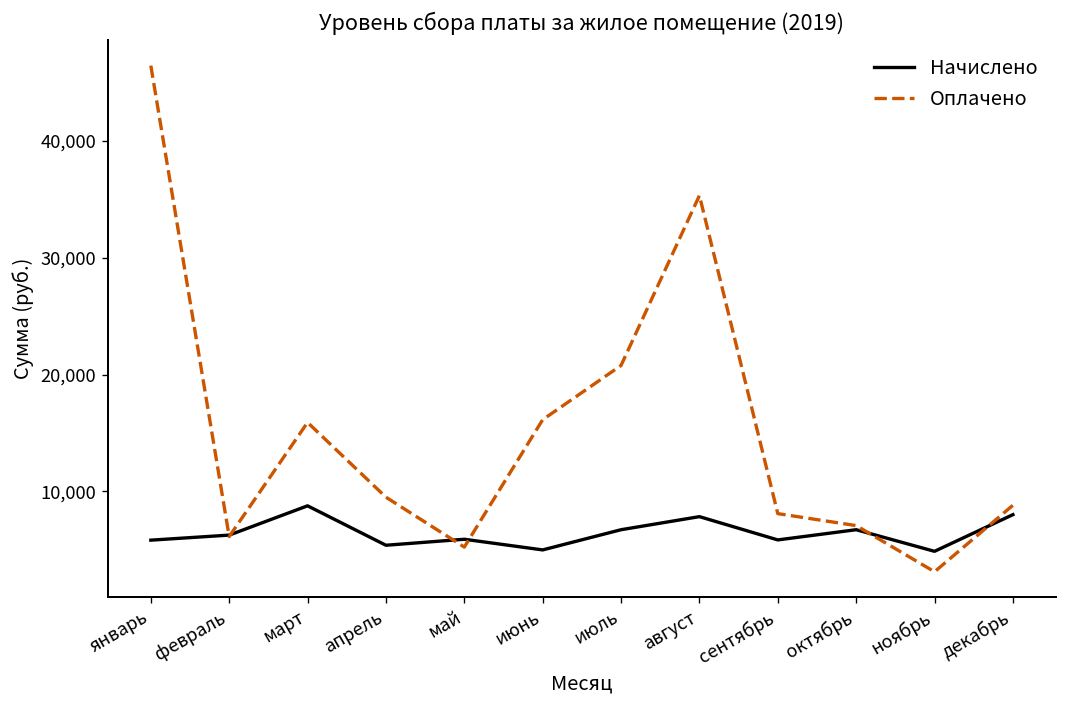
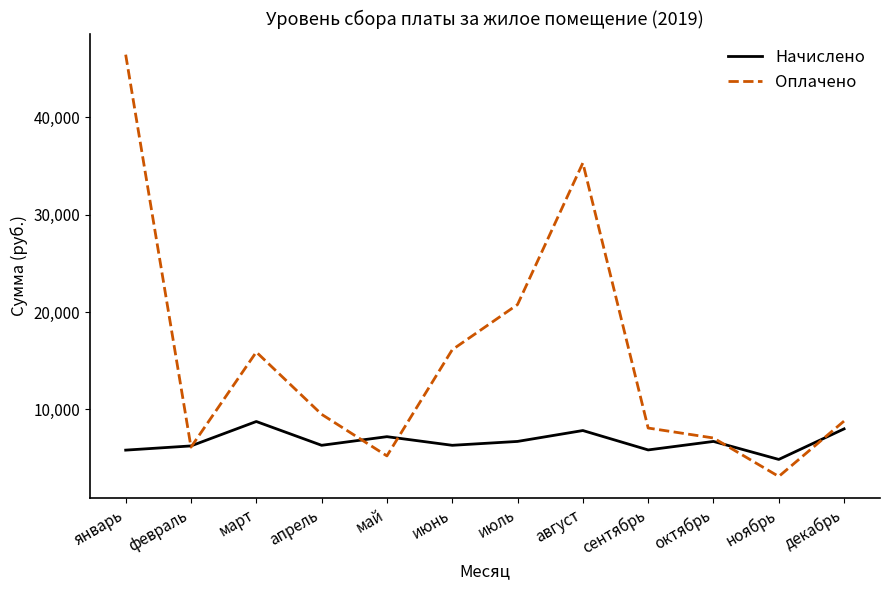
Начислено, апрель: 5,000 -> 6,000
Начислено, май: 6,000 -> 7,000
Начислено, июнь: 5,000 -> 6,000
